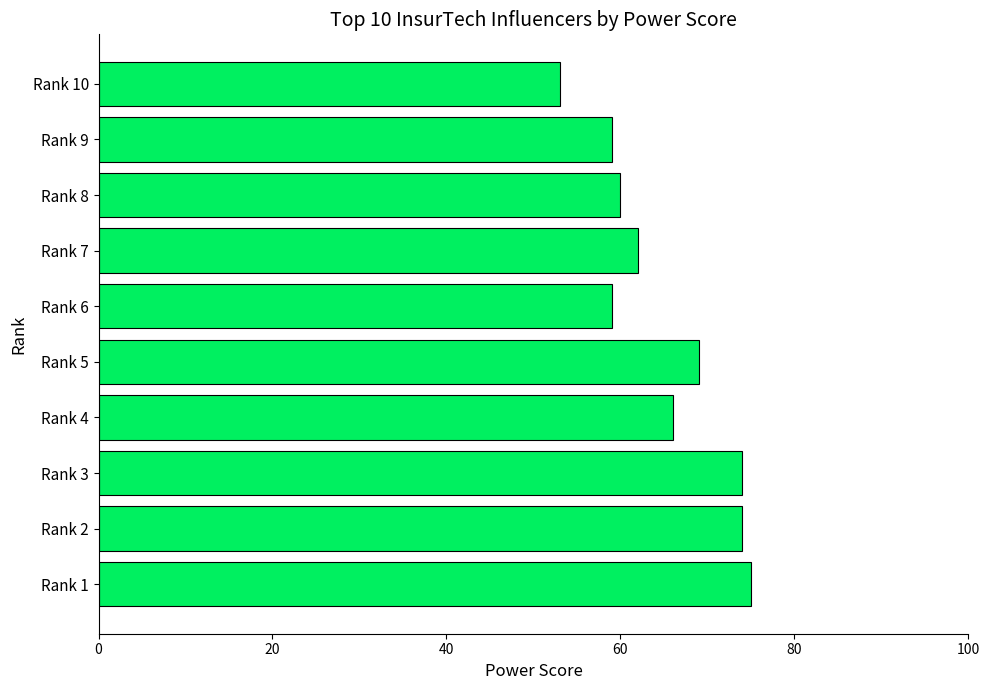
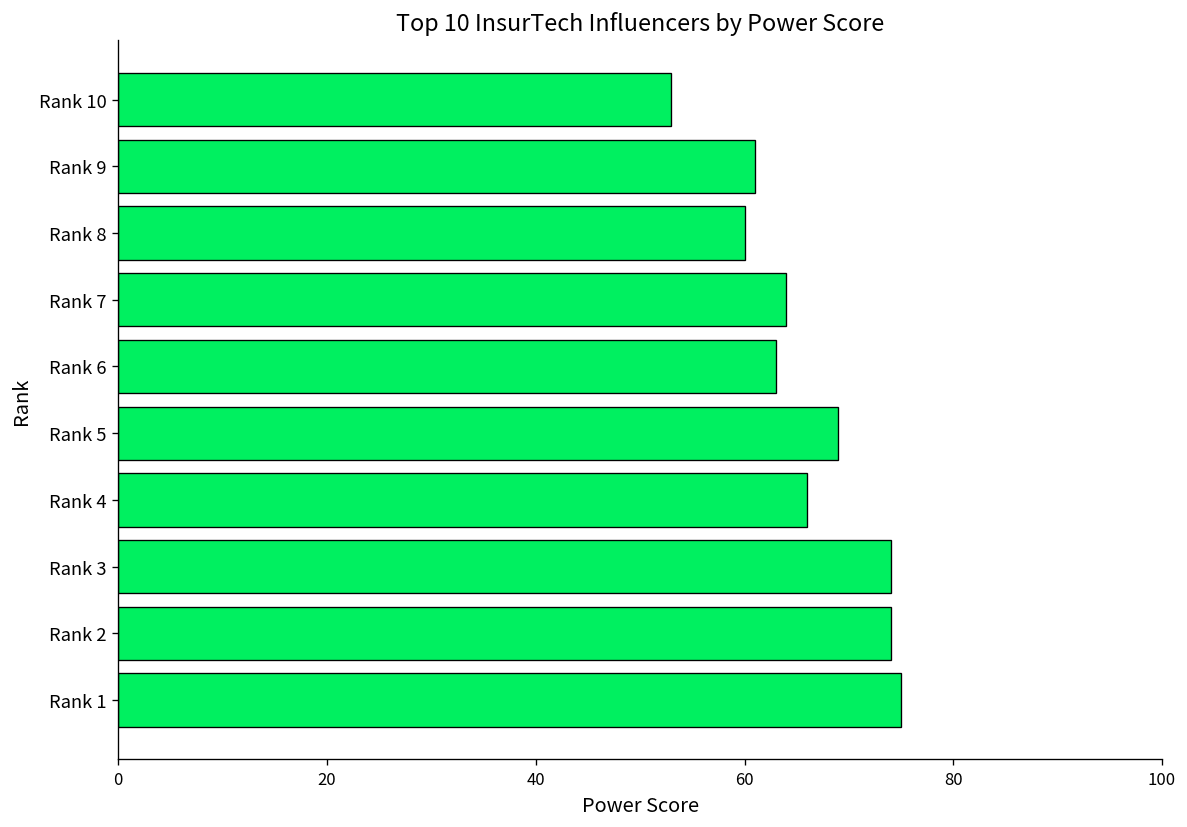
Rank 9: 59 -> 61
Rank 7: 62 -> 64
Rank 6: 59 -> 63
